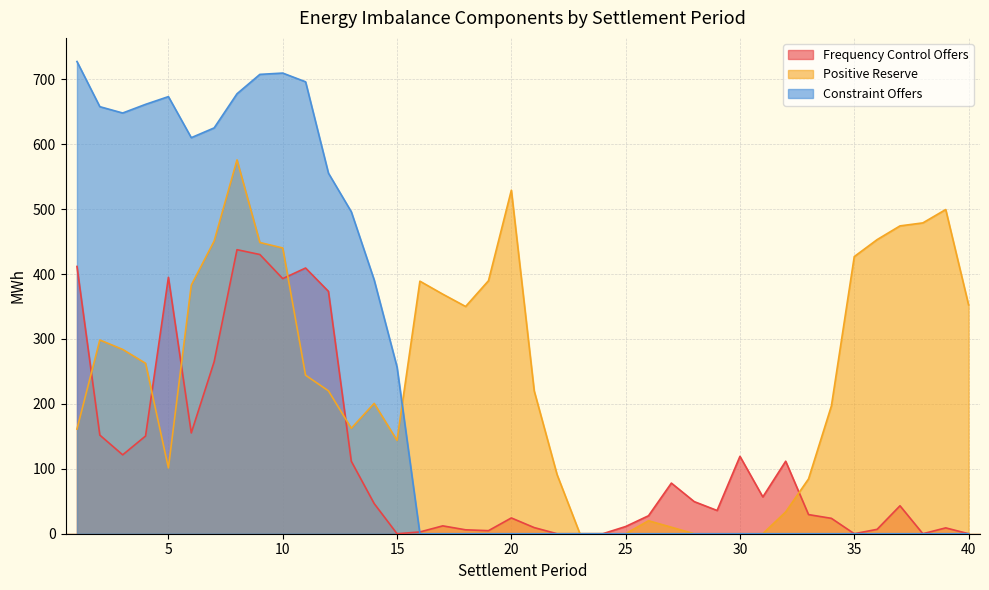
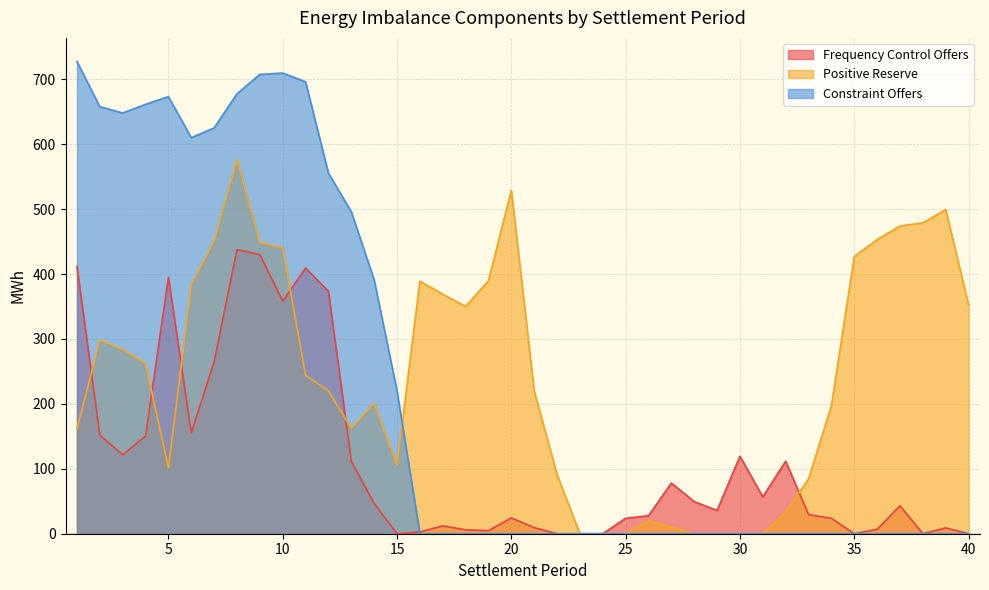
Frequency Control Offers, 10: 390 -> 360
Positive Reserve, 15: 140 -> 110
Constraint Offers, 15: 260 -> 220
Frequency Control Offers, 25: 10 -> 20
